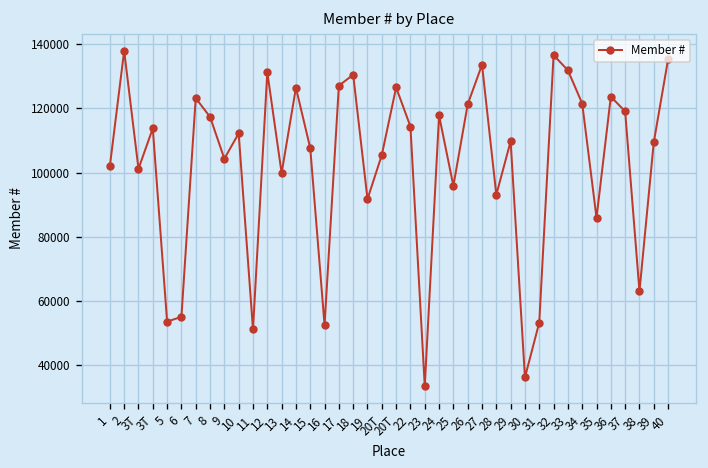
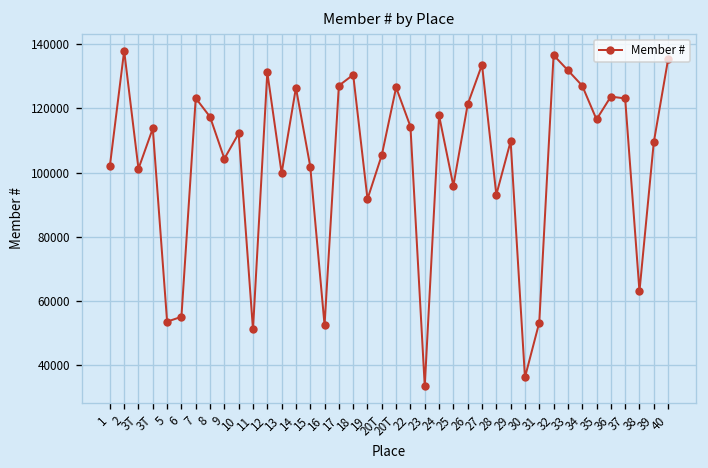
15: 108000 -> 102000
34: 122000 -> 127000
35: 86000 -> 117000
37: 119000 -> 123000
